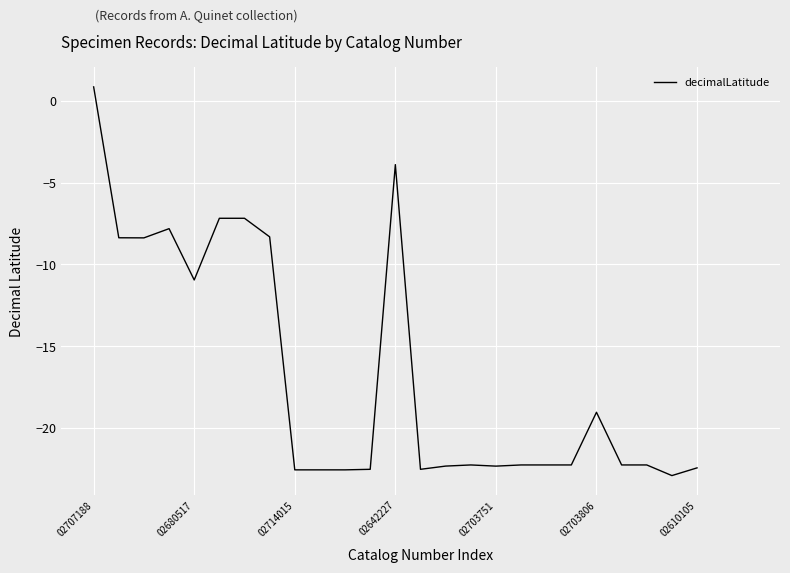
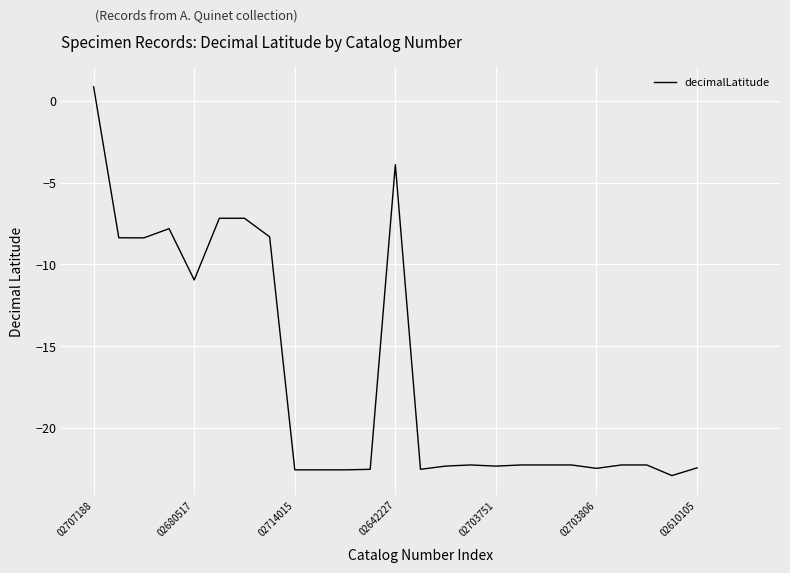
02703806: -19.0 -> -22.5
